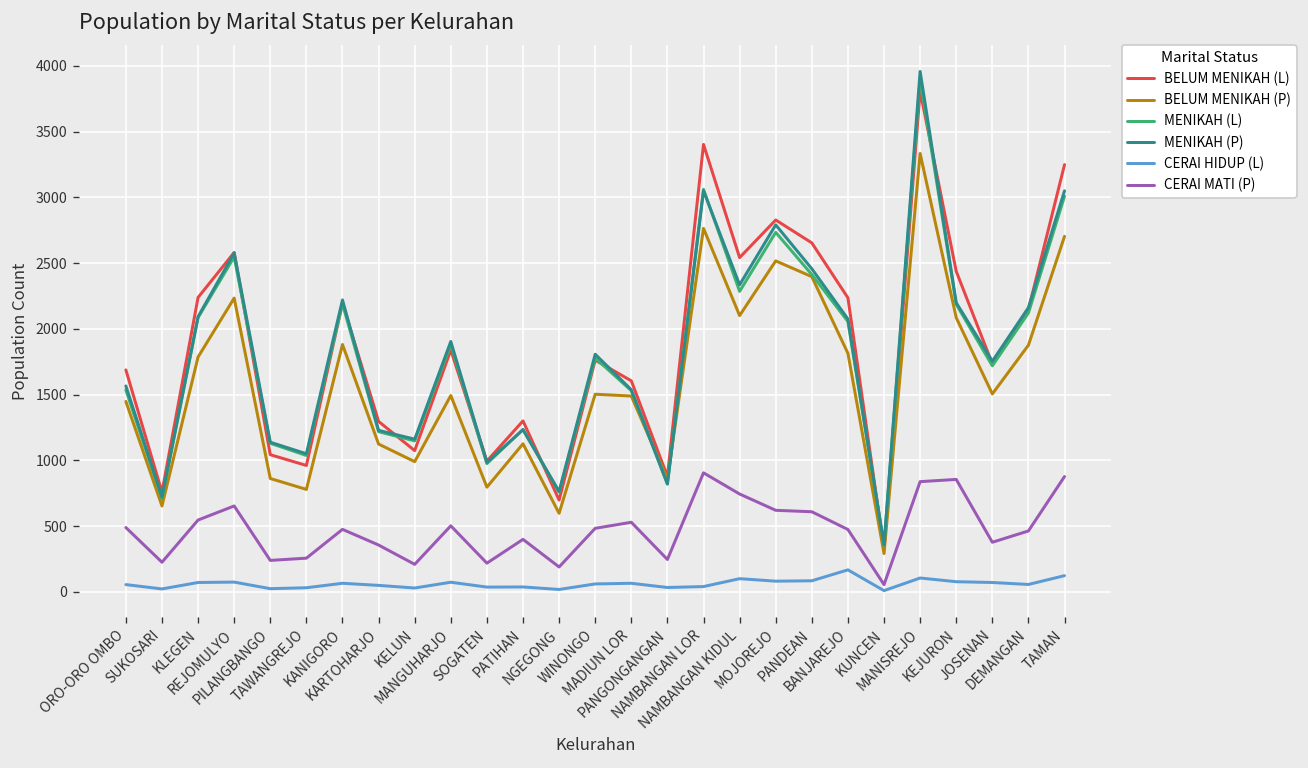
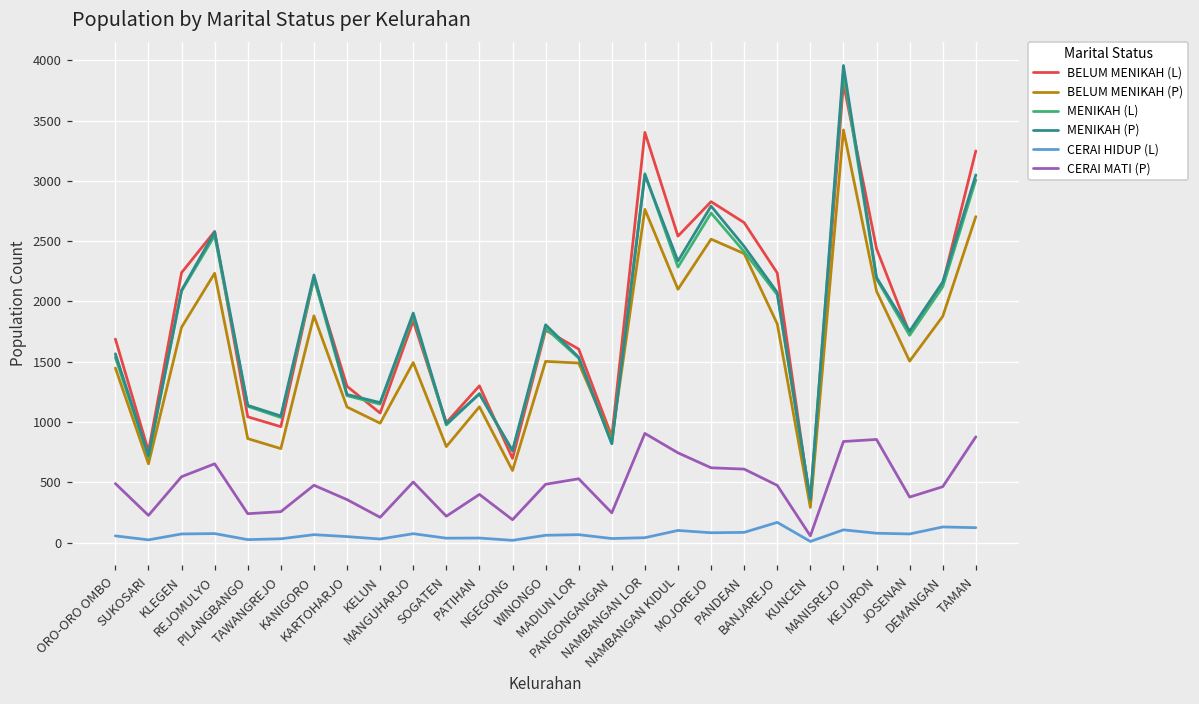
BELUM MENIKAH (P), MANISREJO: 3330 -> 3420
CERAI HIDUP (L), DEMANGAN: 60 -> 130
